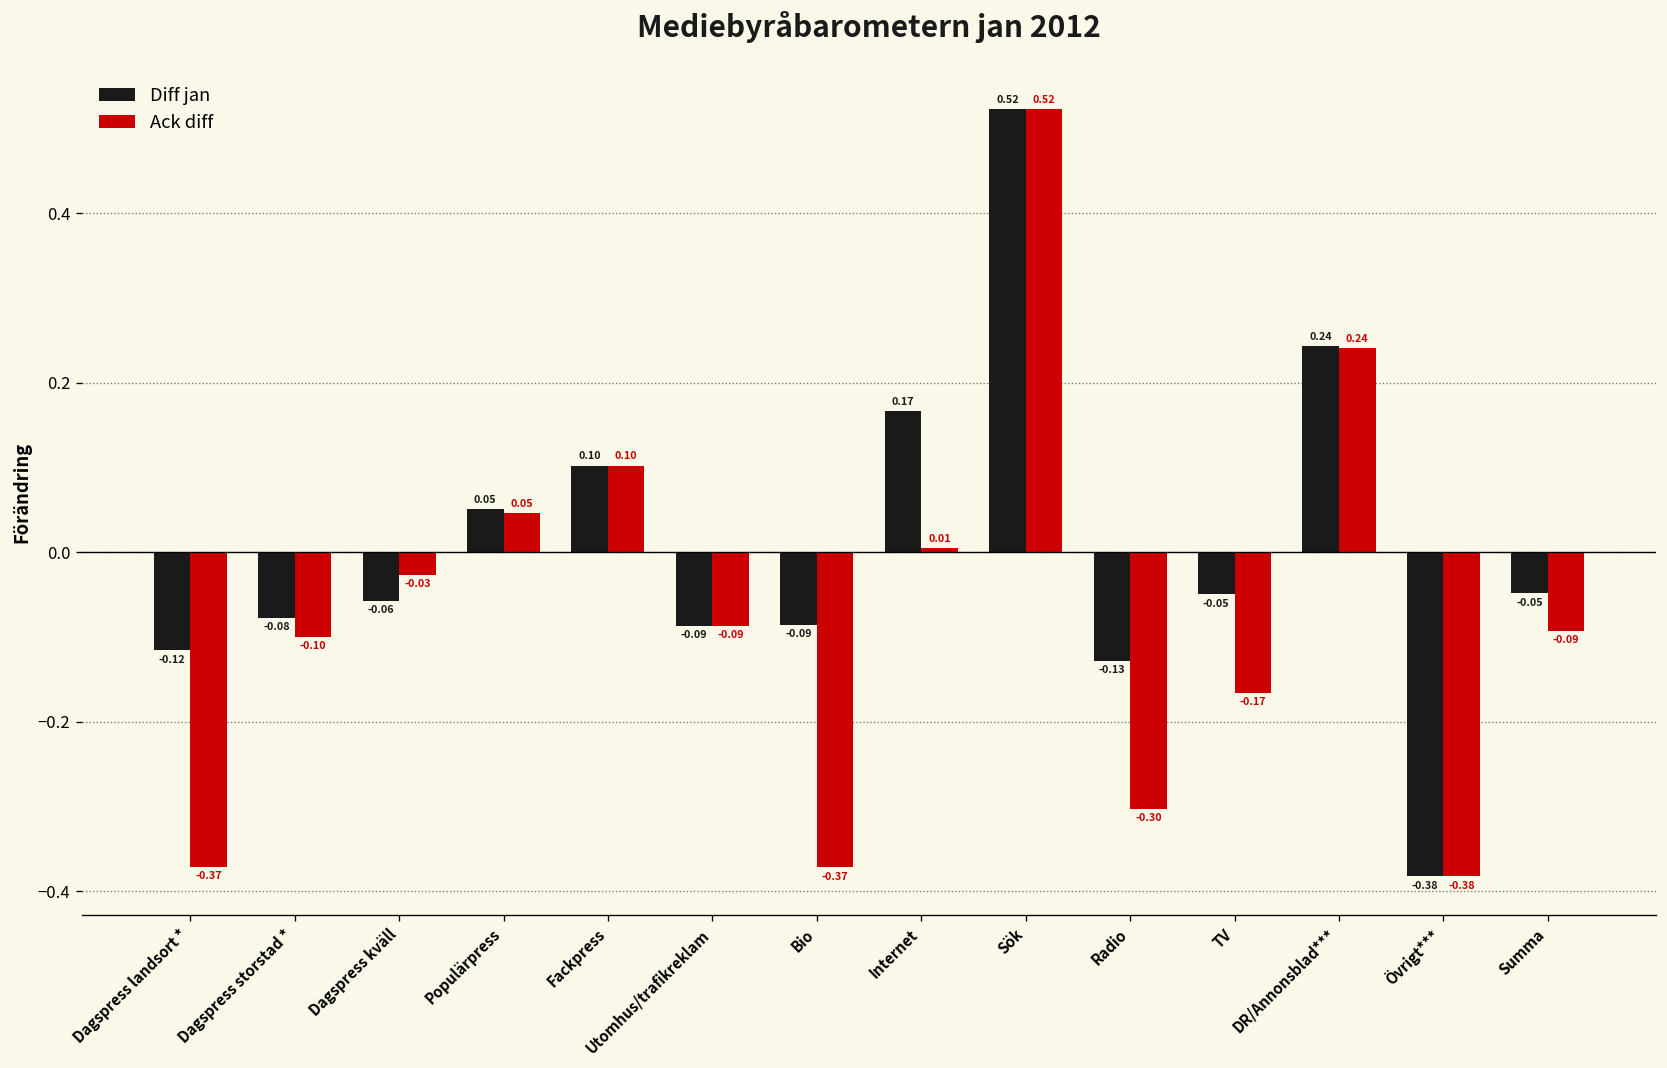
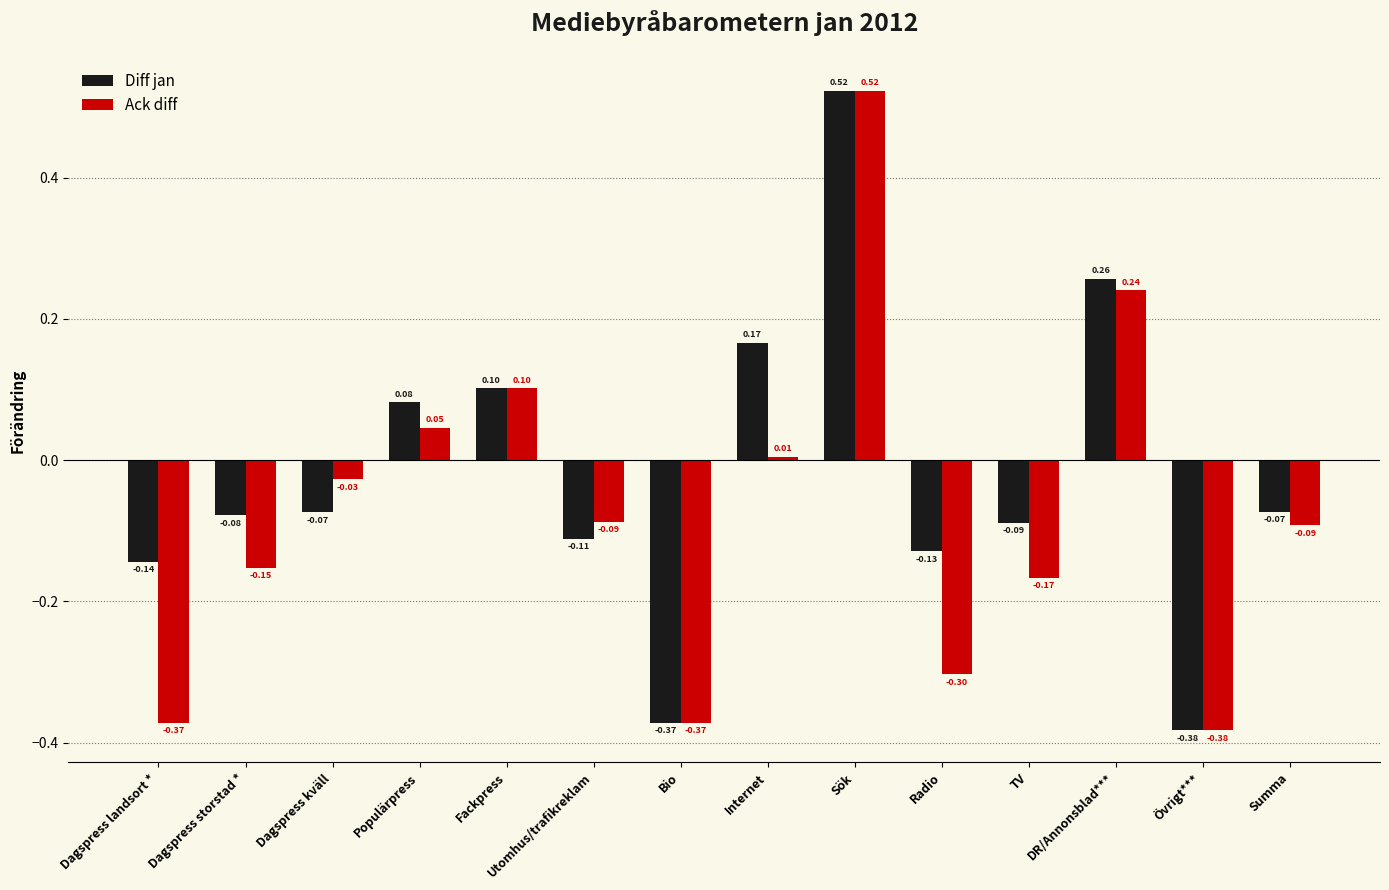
Diff jan, Dagspress landsort *: -0.12 -> -0.14
Ack diff, Dagspress storstad *: -0.10 -> -0.15
Diff jan, Dagspress kväll: -0.06 -> -0.07
Diff jan, Populärpress: 0.05 -> 0.08
Diff jan, Utomhus/trafikreklam: -0.09 -> -0.11
Diff jan, Bio: -0.09 -> -0.37
Diff jan, TV: -0.05 -> -0.09
Diff jan, DR/Annonsblad***: 0.24 -> 0.26
Diff jan, Summa: -0.05 -> -0.07
